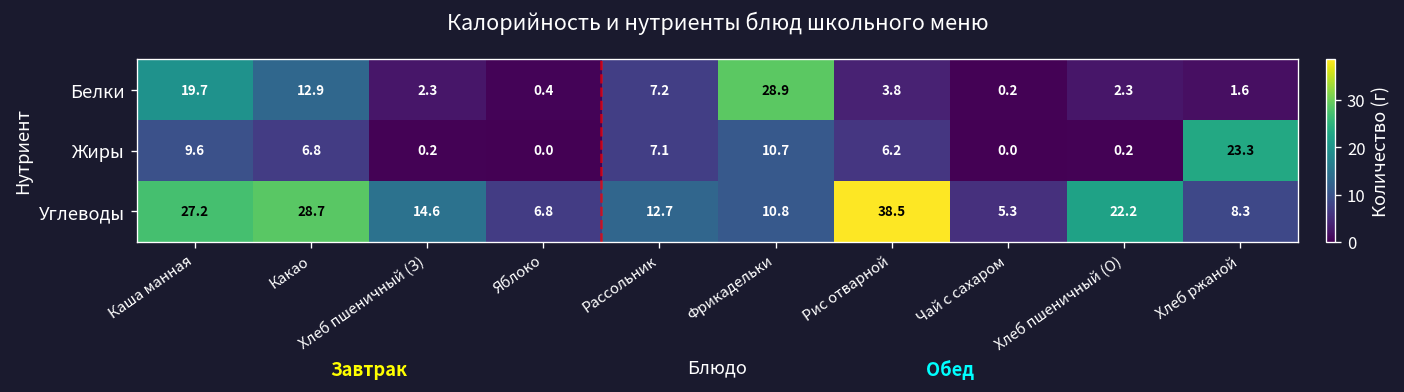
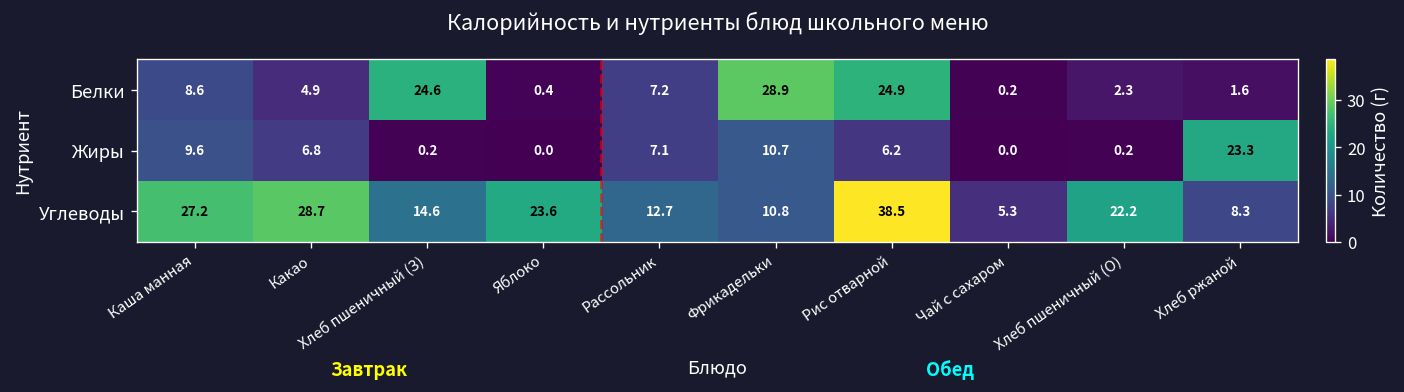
Белки, Каша манная: 19.7 -> 8.6
Белки, Какао: 12.9 -> 4.9
Белки, Хлеб пшеничный (З): 2.3 -> 24.6
Белки, Рис отварной: 3.8 -> 24.9
Углеводы, Яблоко: 6.8 -> 23.6
